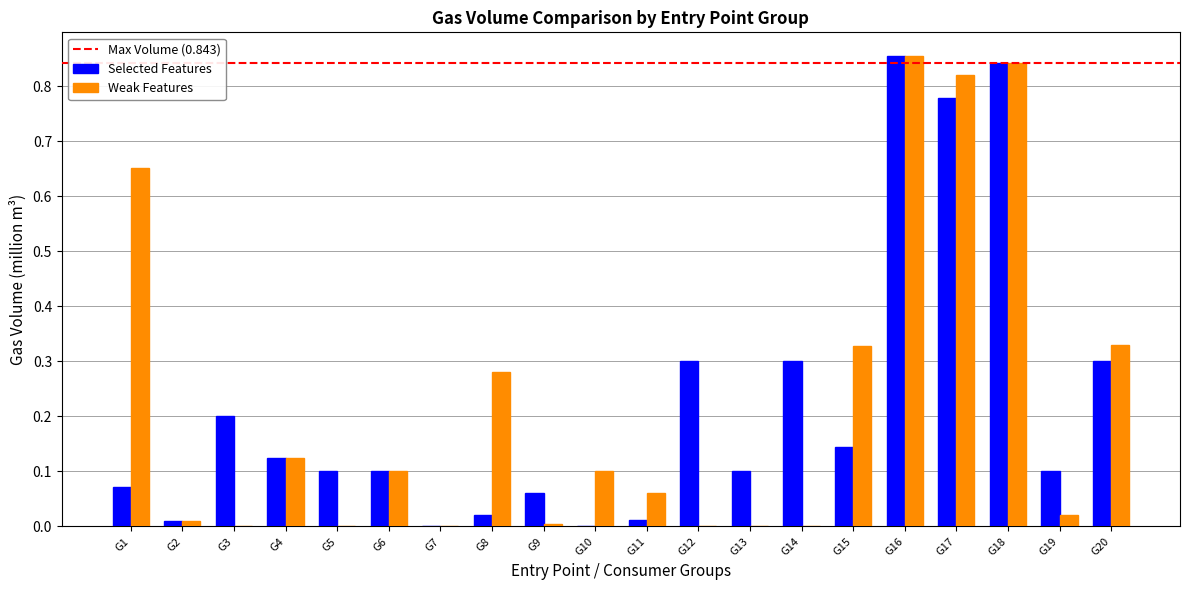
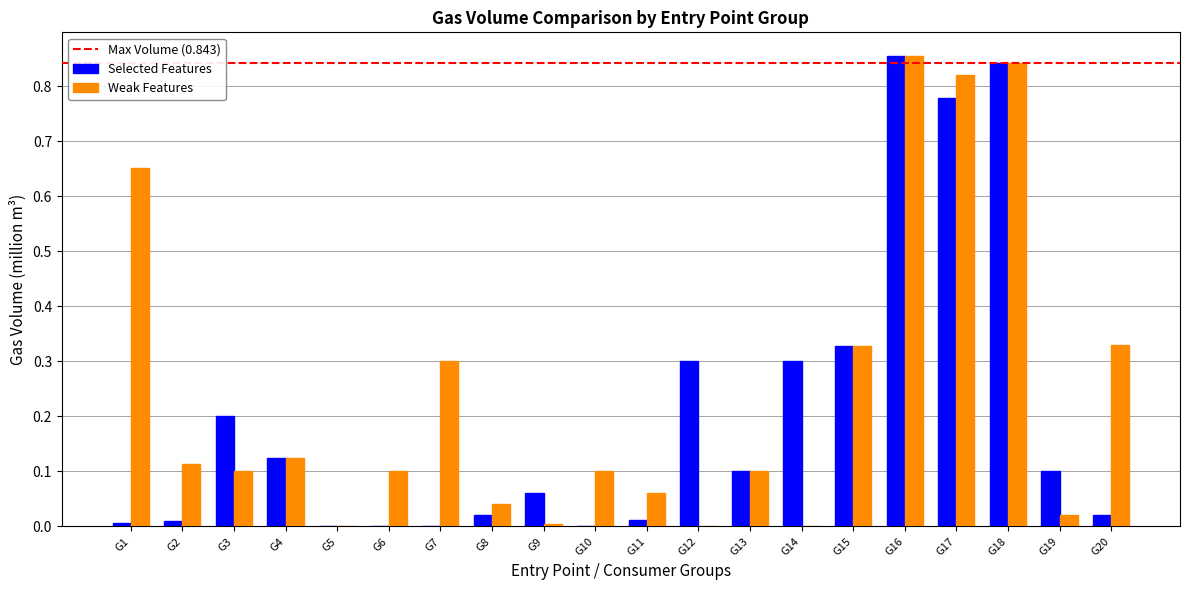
Selected Features, G1: 0.07 -> 0.01
Weak Features, G2: 0.01 -> 0.11
Weak Features, G3: 0.0 -> 0.1
Selected Features, G5: 0.1 -> 0.0
Selected Features, G6: 0.1 -> 0.0
Weak Features, G7: 0.0 -> 0.3
Weak Features, G8: 0.28 -> 0.04
Weak Features, G13: 0.0 -> 0.1
Selected Features, G15: 0.15 -> 0.33
Selected Features, G20: 0.30 -> 0.02
